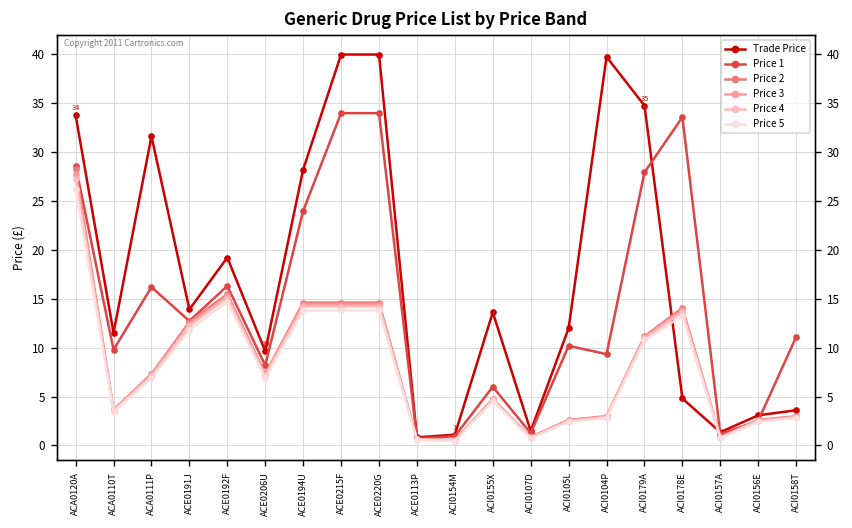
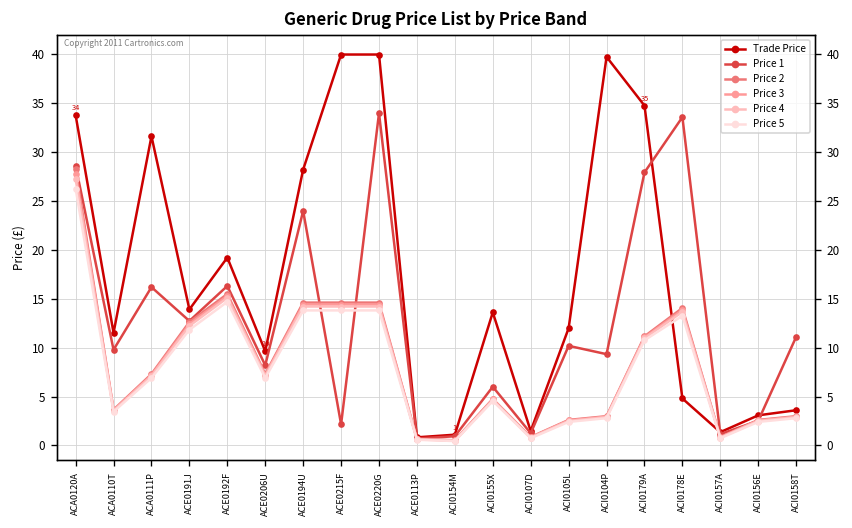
Price 1, ACE0215F: 34 -> 2
